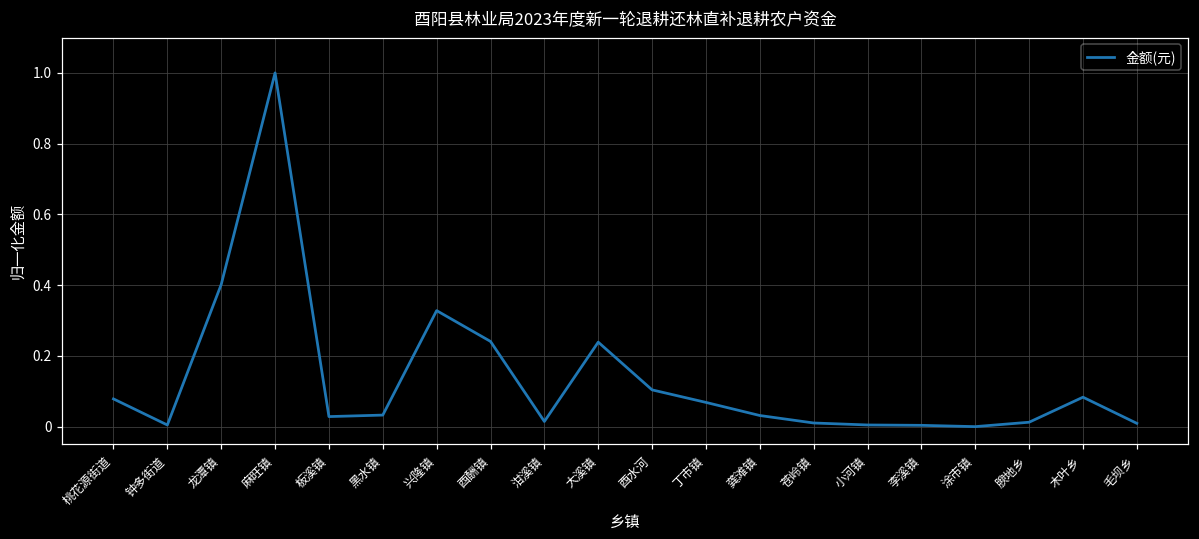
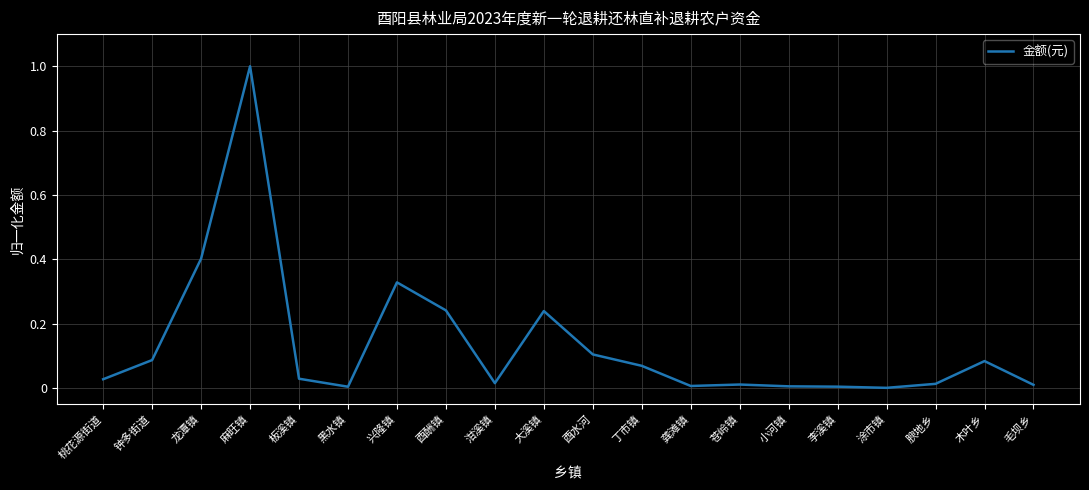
桃花源街道: 0.08 -> 0.03
钟多街道: 0.00 -> 0.09
黑水镇: 0.03 -> 0.00
龚滩镇: 0.03 -> 0.01
